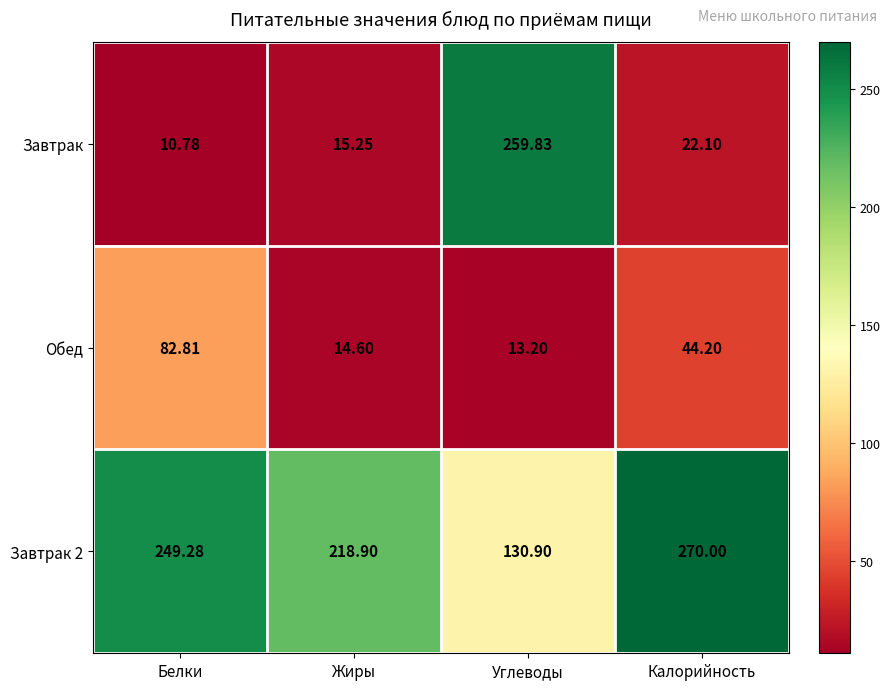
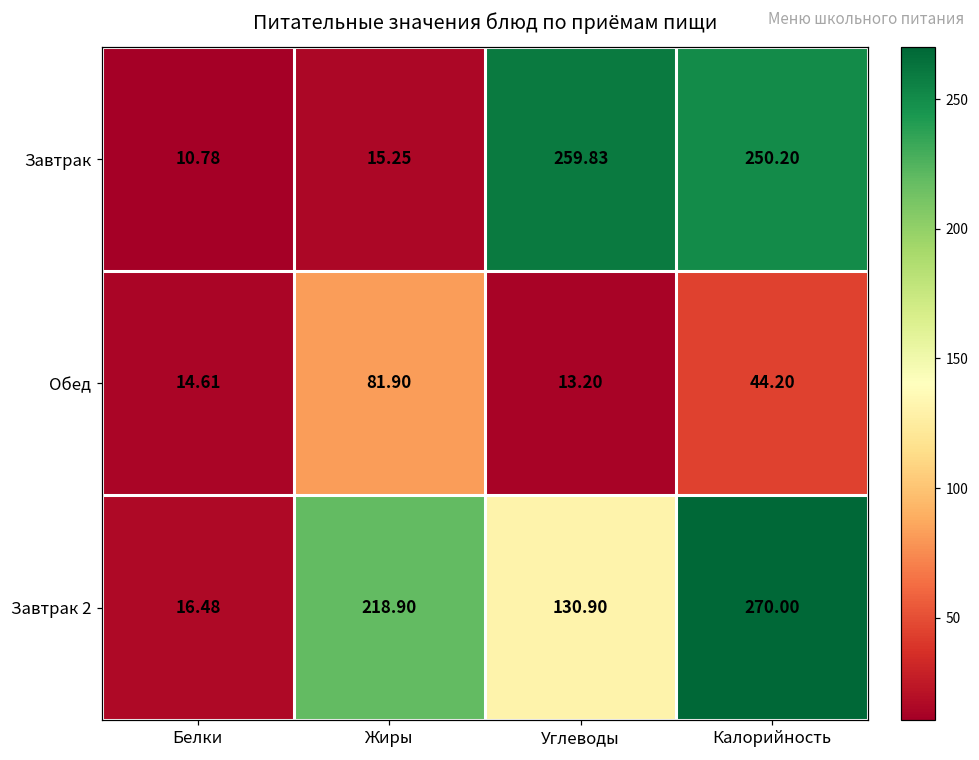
Завтрак, Калорийность: 22.10 -> 250.20
Обед, Белки: 82.81 -> 14.61
Обед, Жиры: 14.60 -> 81.90
Завтрак 2, Белки: 249.28 -> 16.48
